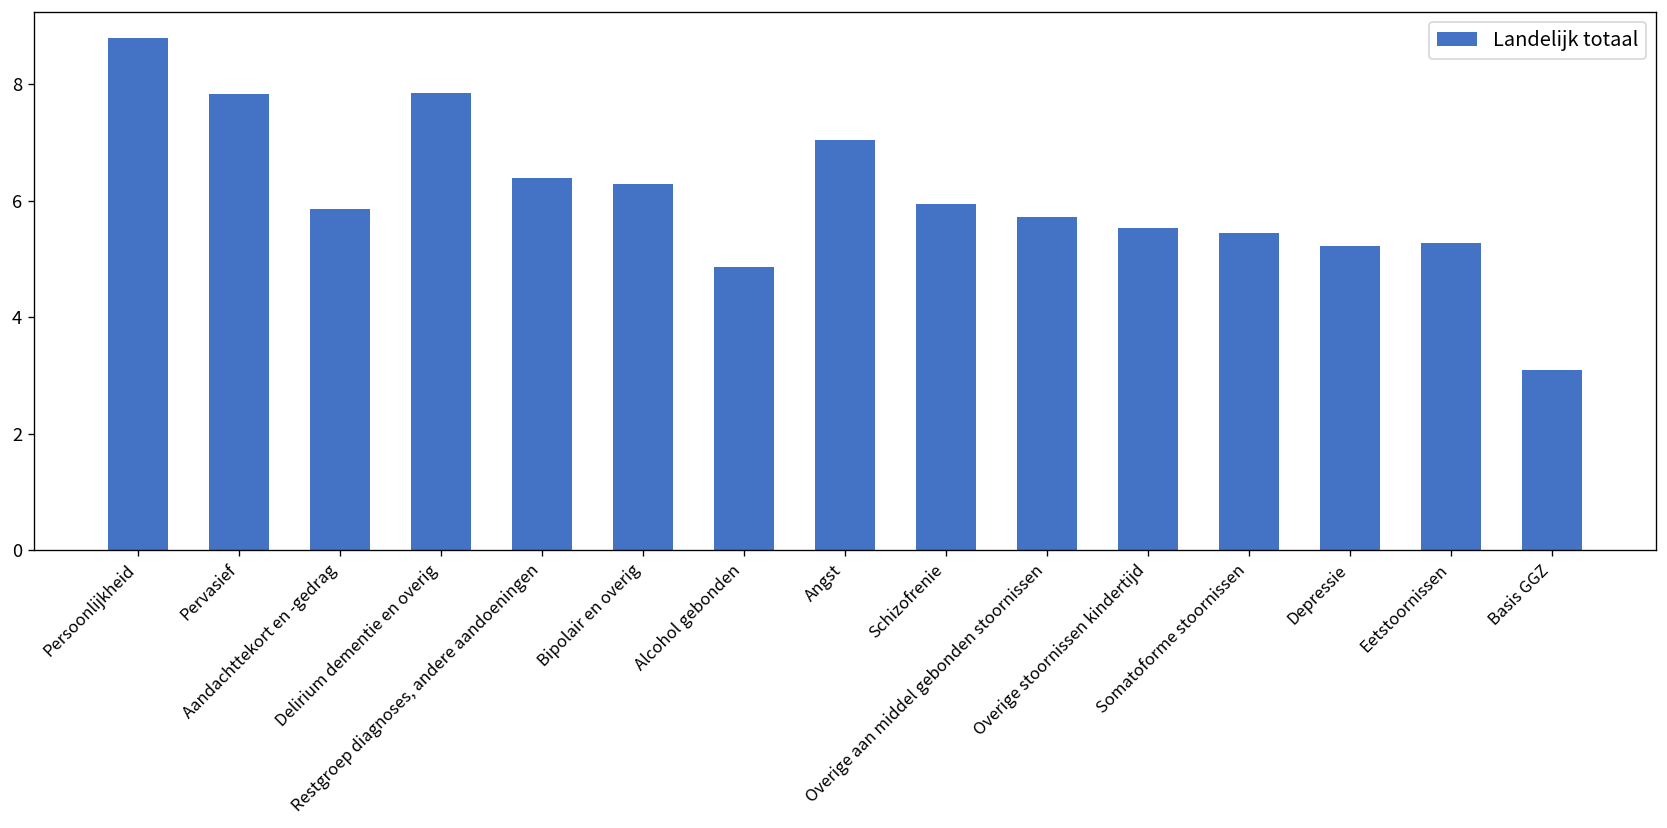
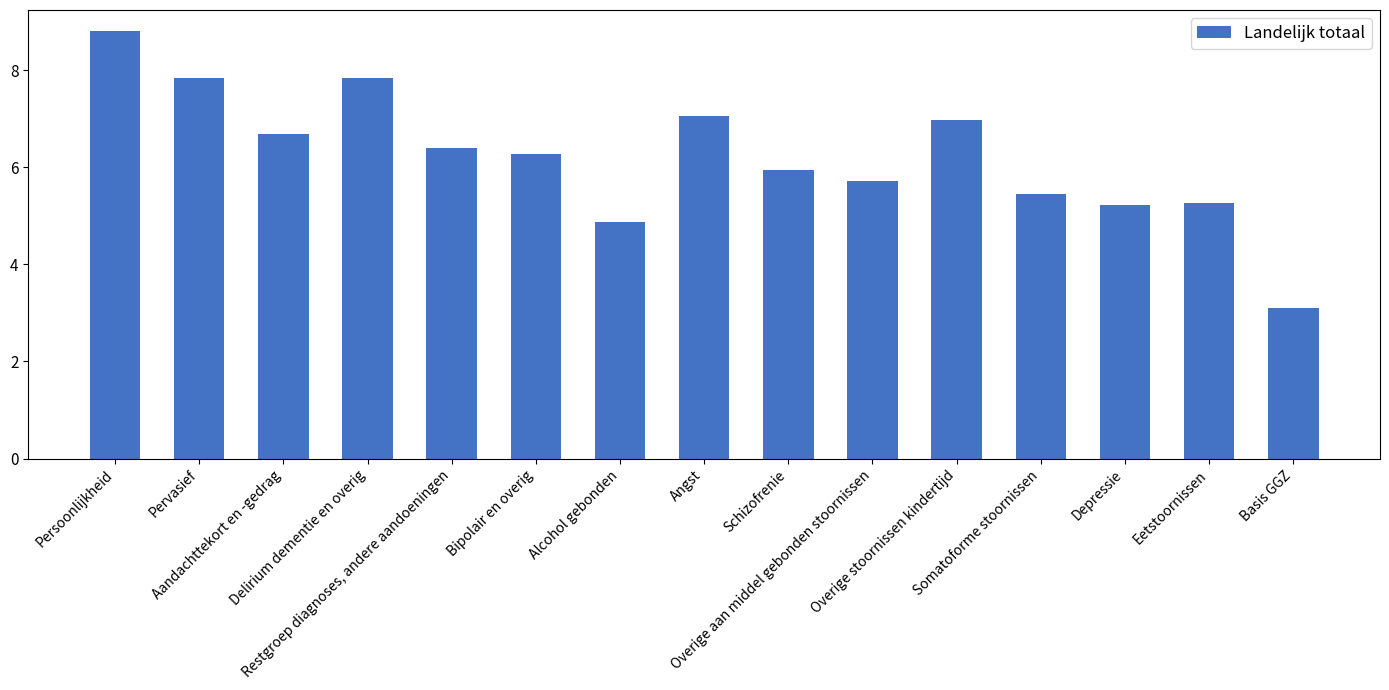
Aandachttekort en -gedrag: 5.9 -> 6.7
Overige stoornissen kindertijd: 5.5 -> 7.0
